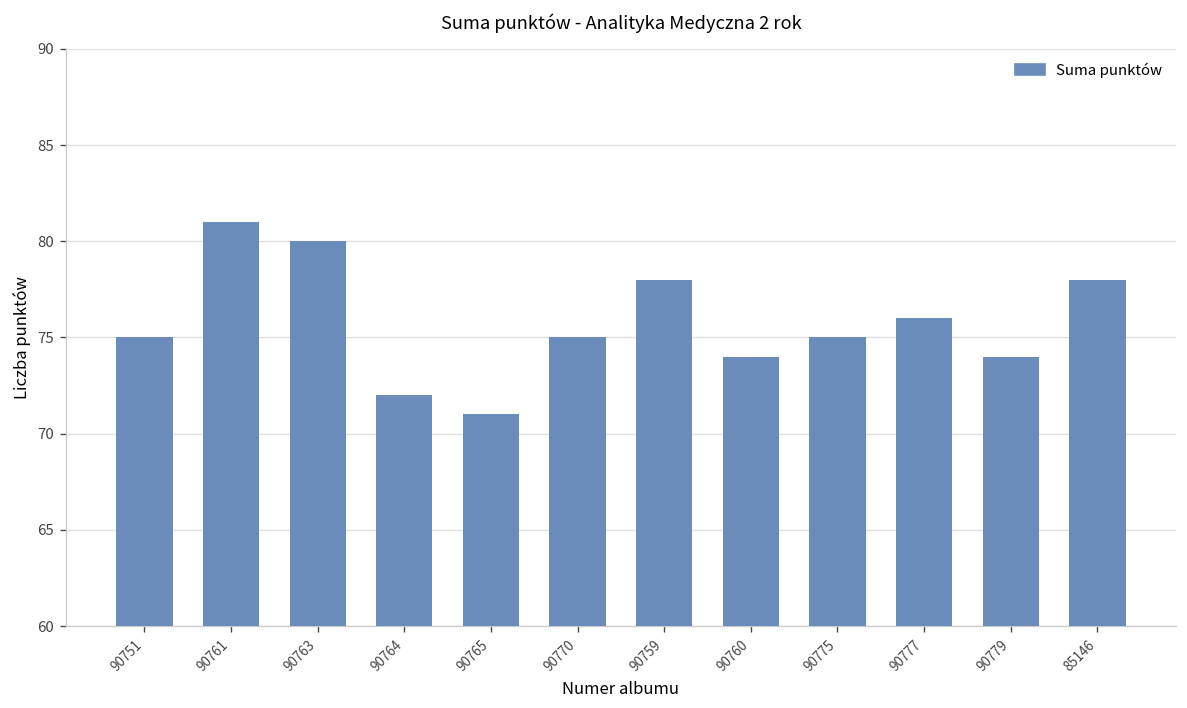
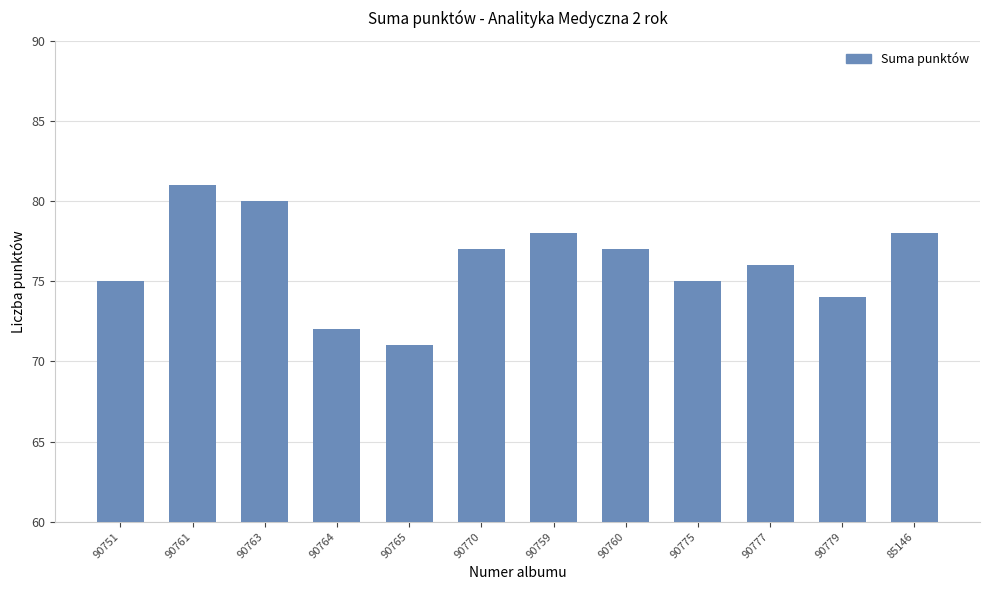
90770: 75 -> 77
90760: 74 -> 77
